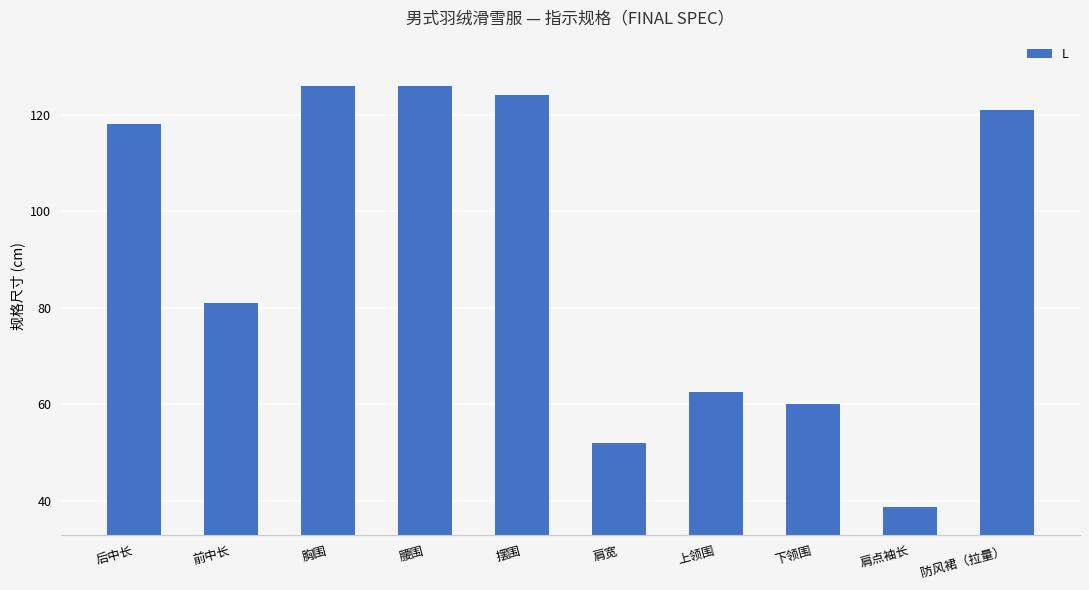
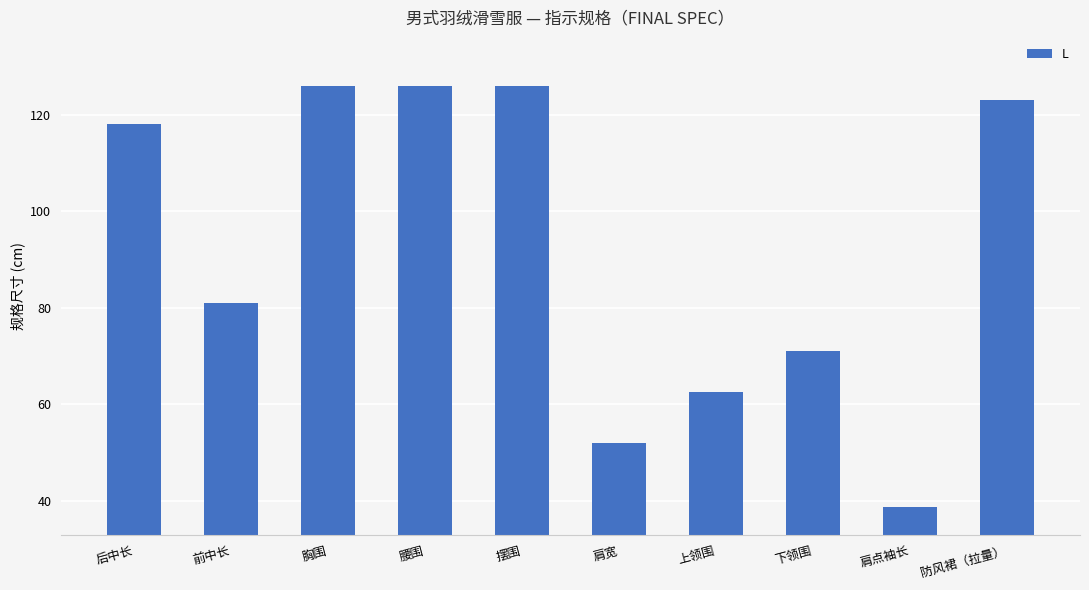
摆围: 124 -> 126
下领围: 60 -> 71
防风裙（拉量）: 121 -> 123
